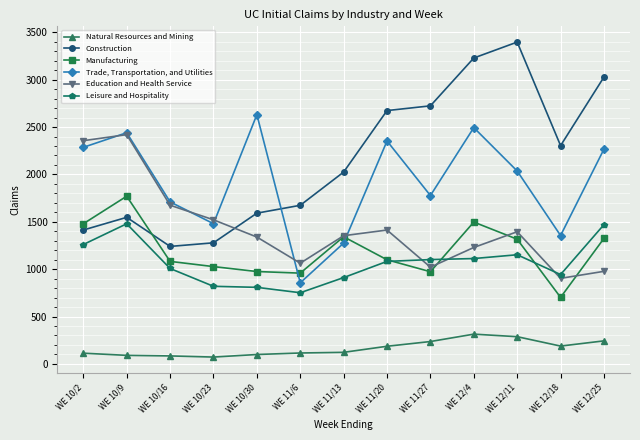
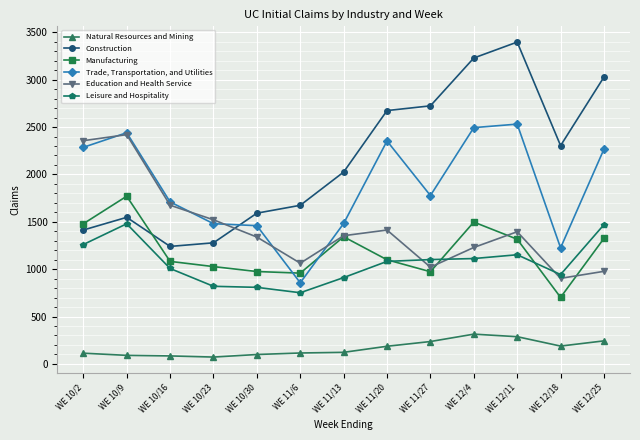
Trade, Transportation, and Utilities, WE 10/30: 2600 -> 1500
Trade, Transportation, and Utilities, WE 11/13: 1300 -> 1500
Trade, Transportation, and Utilities, WE 12/11: 2000 -> 2500
Trade, Transportation, and Utilities, WE 12/18: 1400 -> 1200
